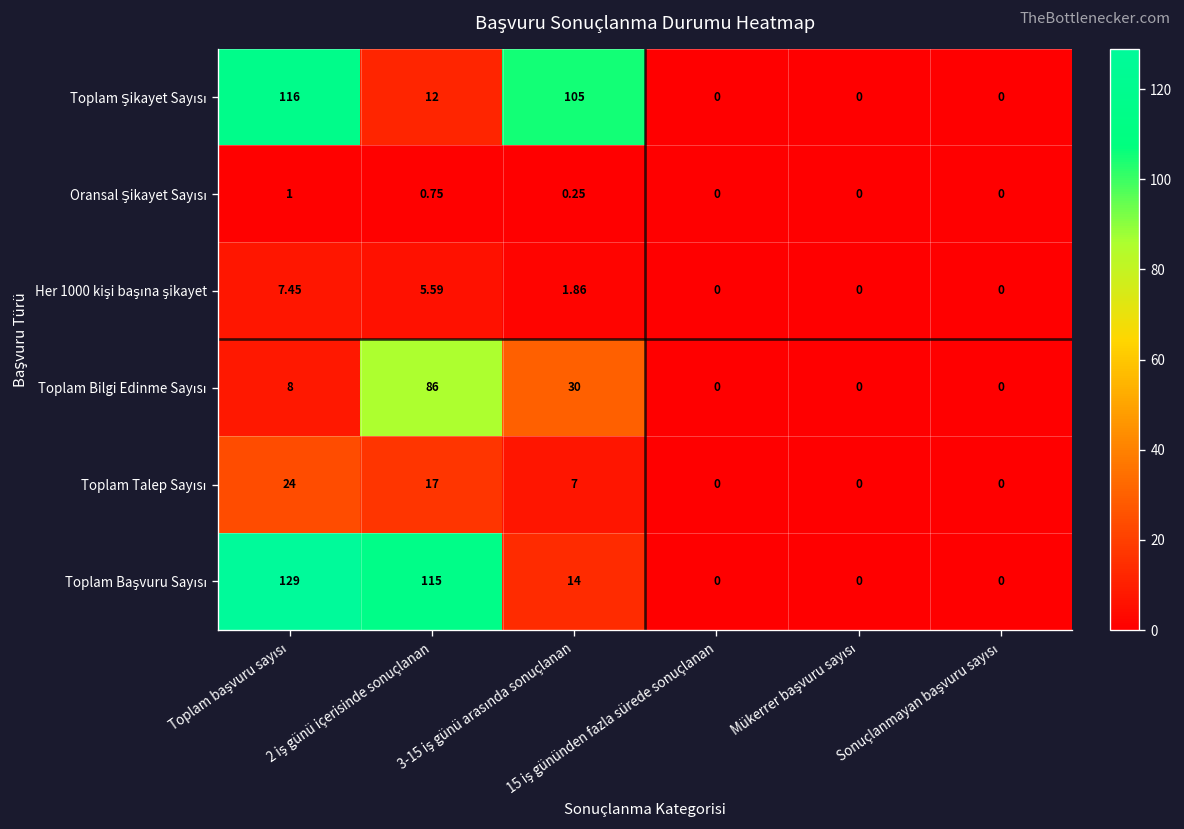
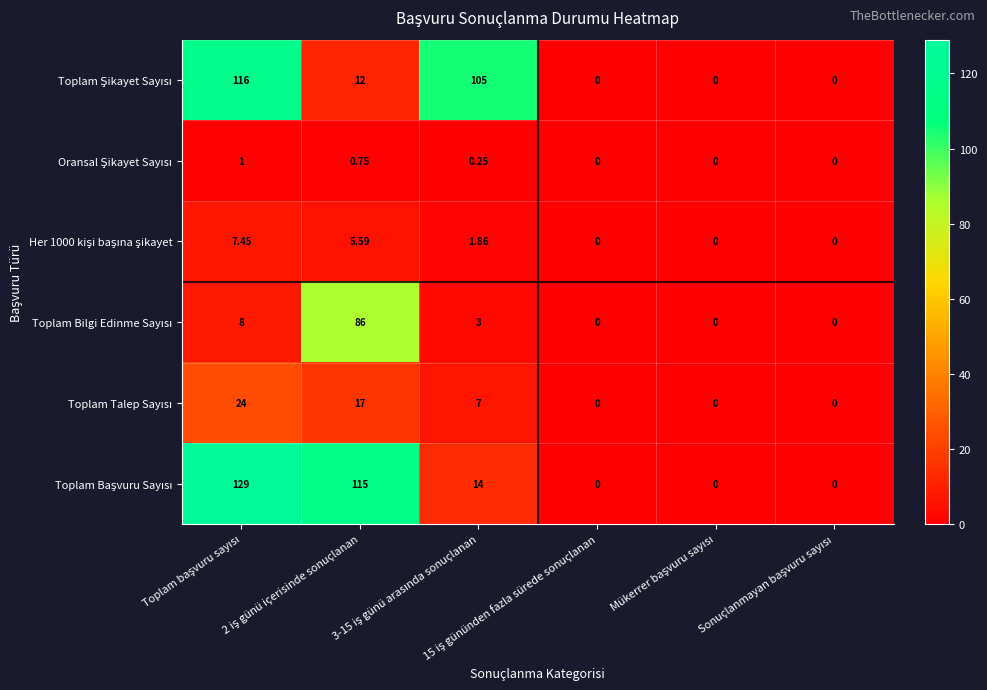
Toplam Bilgi Edinme Sayısı, 3-15 iş günü arasında sonuçlanan: 30 -> 3
